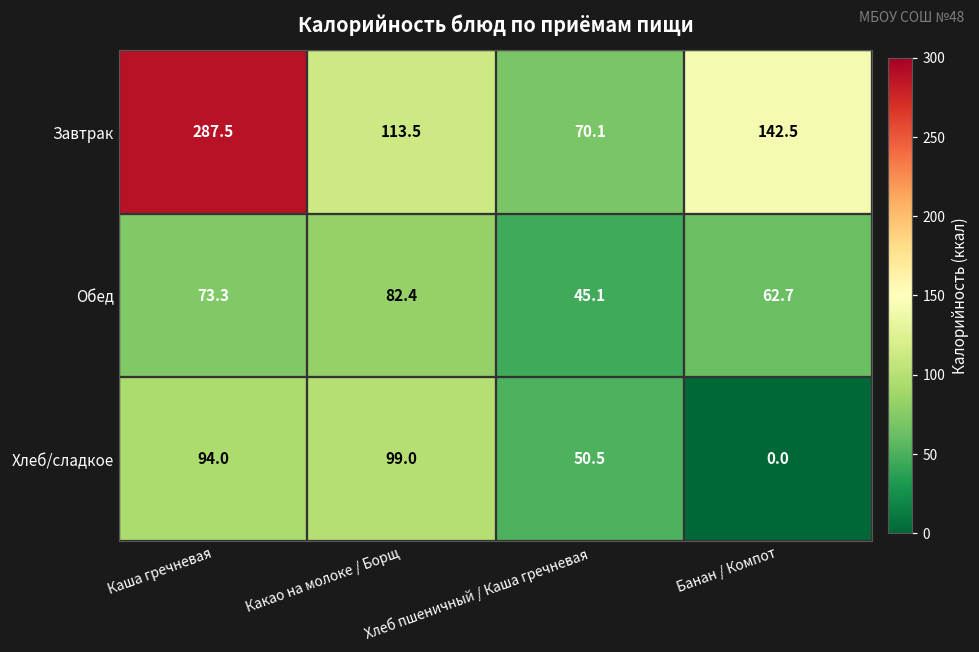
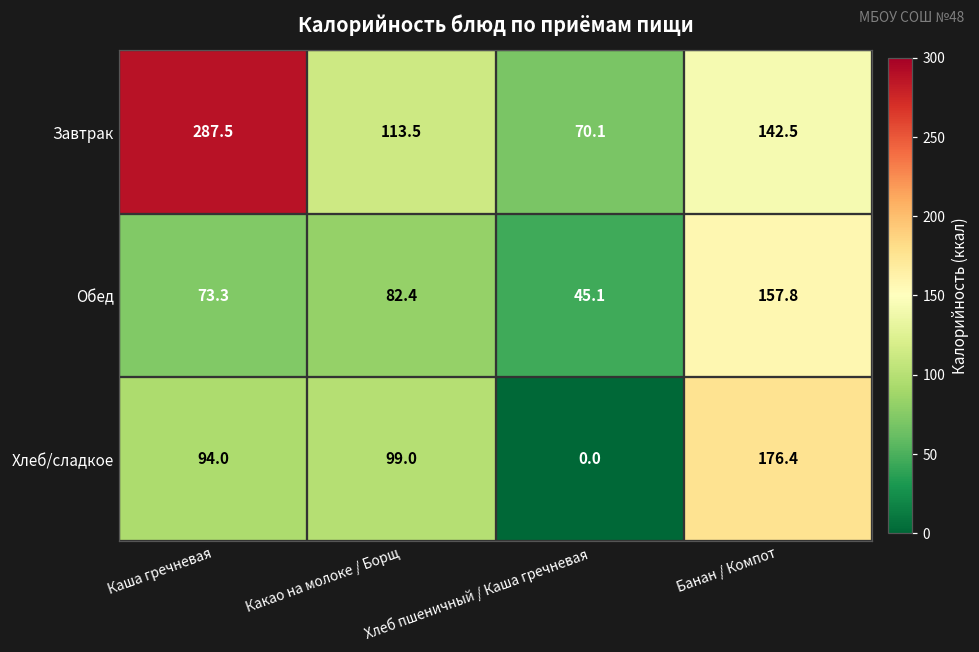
Обед, Банан / Компот: 62.7 -> 157.8
Хлеб/сладкое, Хлеб пшеничный / Каша гречневая: 50.5 -> 0.0
Хлеб/сладкое, Банан / Компот: 0.0 -> 176.4
